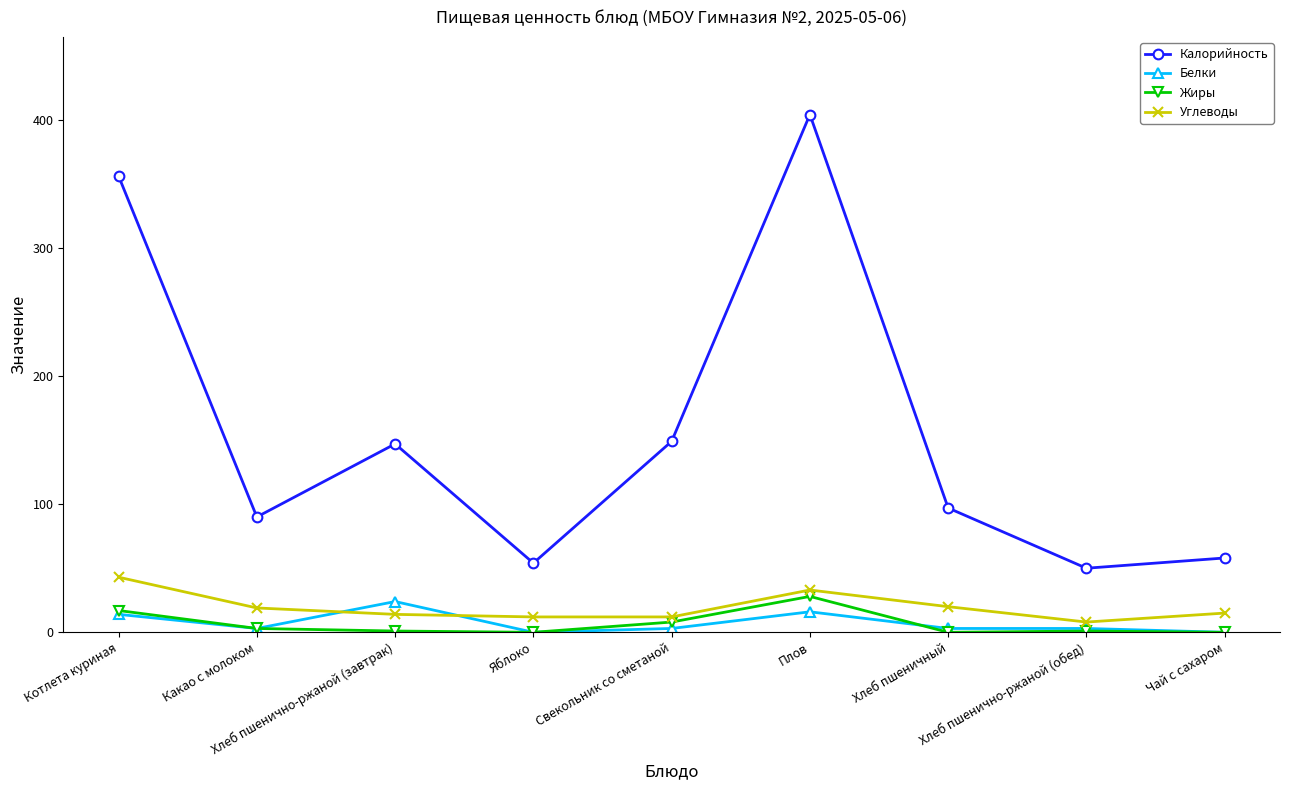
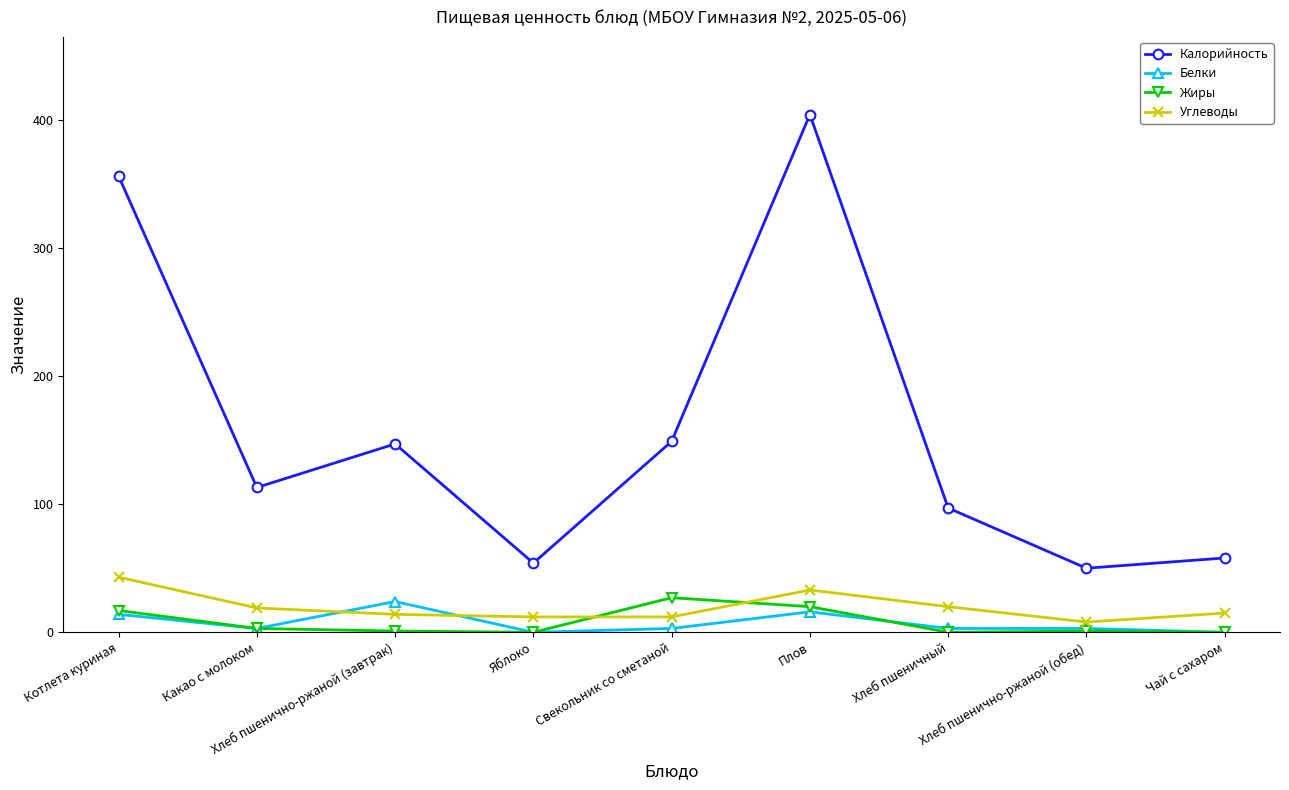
Калорийность, Какао с молоком: 90 -> 113
Жиры, Свекольник со сметаной: 8 -> 27
Жиры, Плов: 28 -> 20
